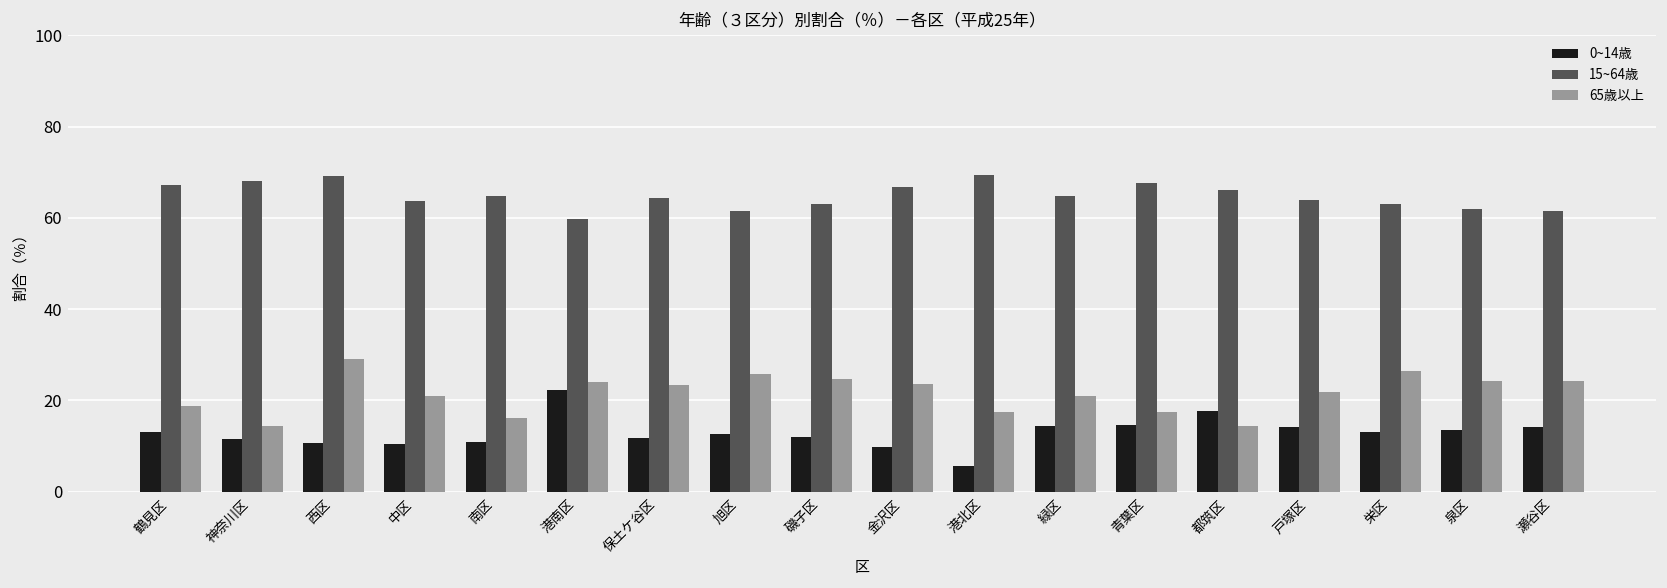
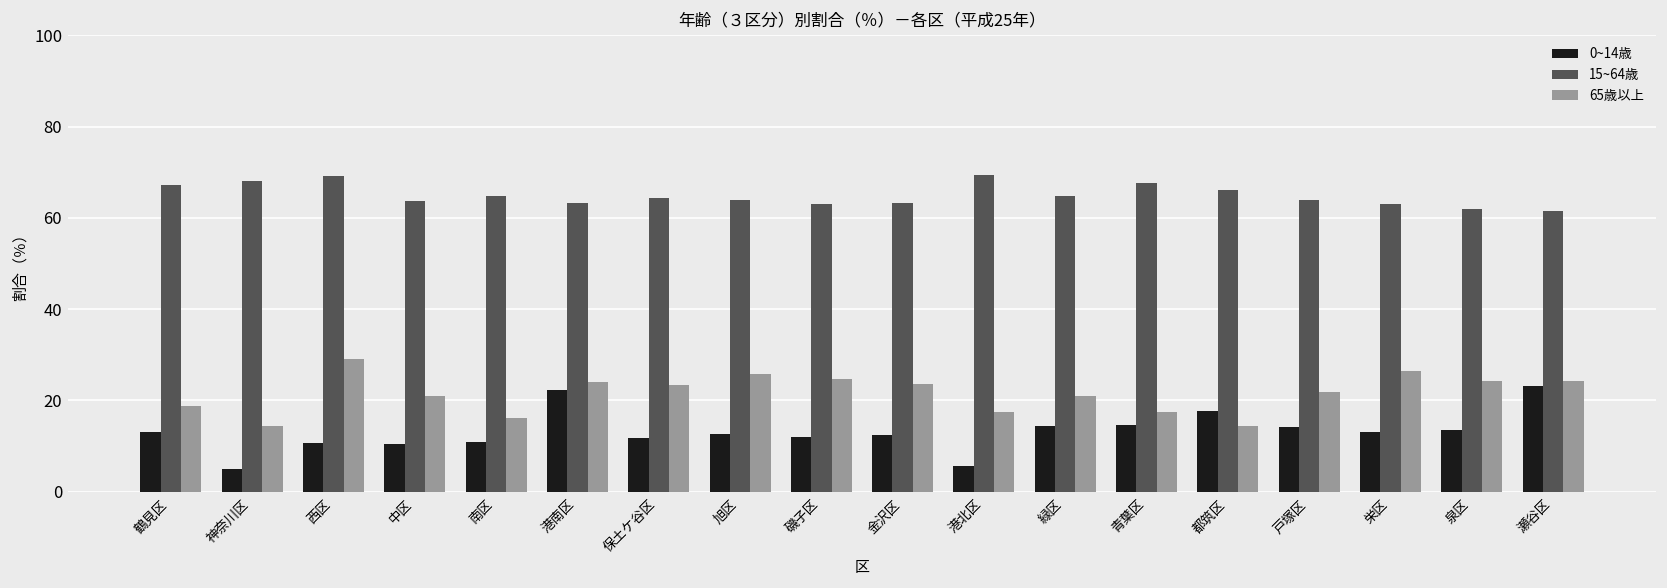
0~14歳, 神奈川区: 12 -> 5
15~64歳, 港南区: 60 -> 63
15~64歳, 旭区: 61 -> 64
0~14歳, 金沢区: 10 -> 13
15~64歳, 金沢区: 67 -> 63
0~14歳, 瀬谷区: 14 -> 23
